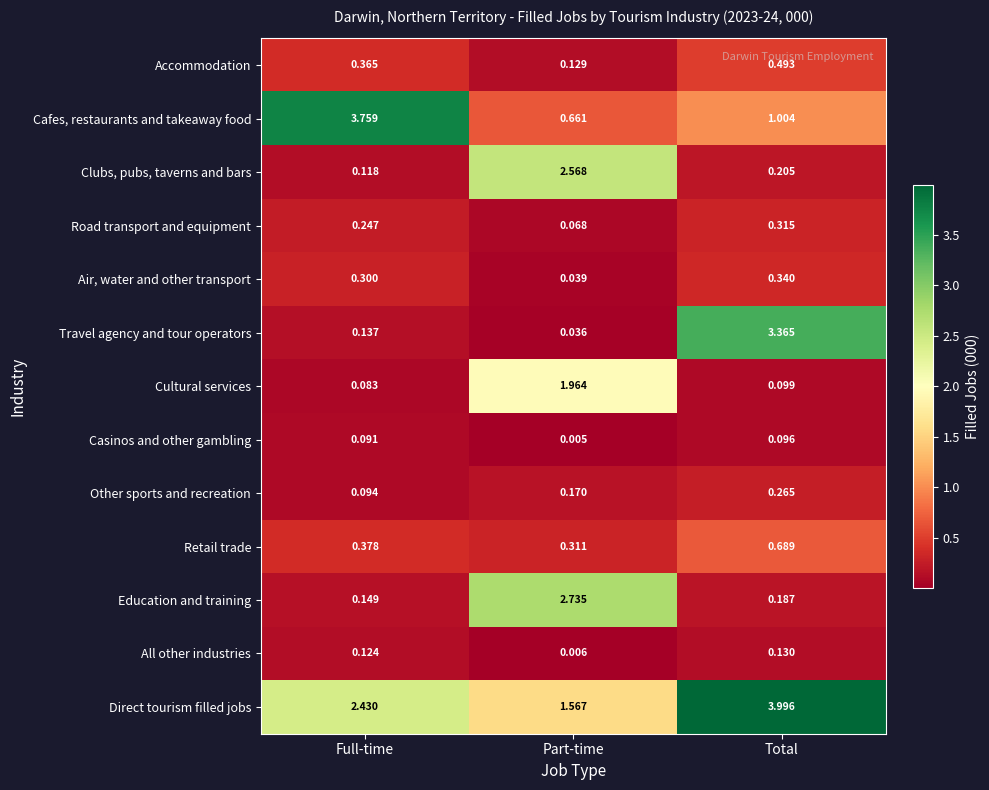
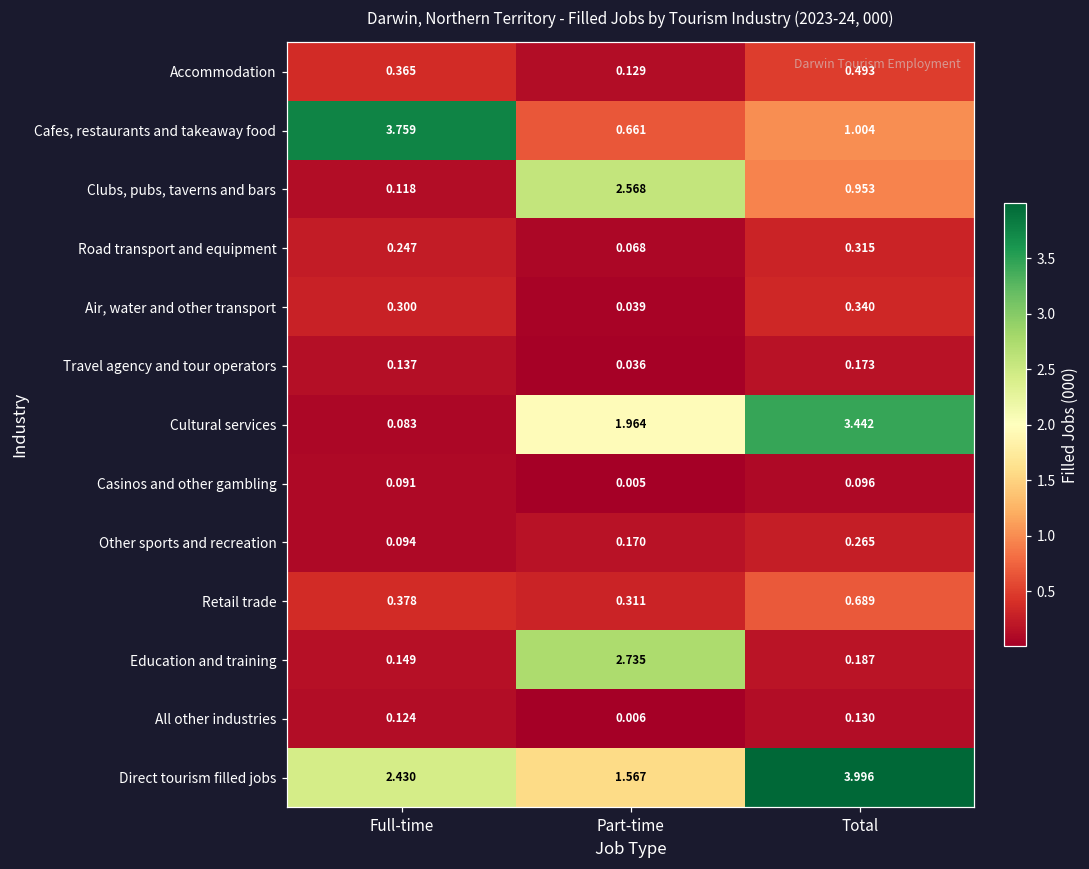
Clubs, pubs, taverns and bars, Total: 0.205 -> 0.953
Travel agency and tour operators, Total: 3.365 -> 0.173
Cultural services, Total: 0.099 -> 3.442
